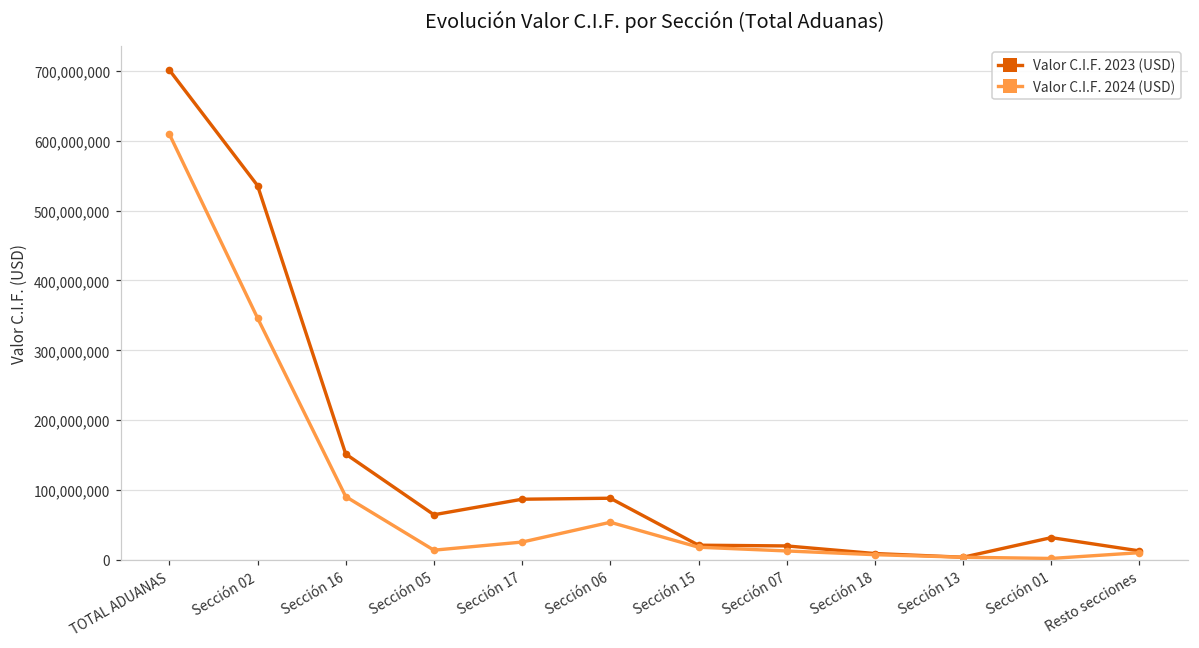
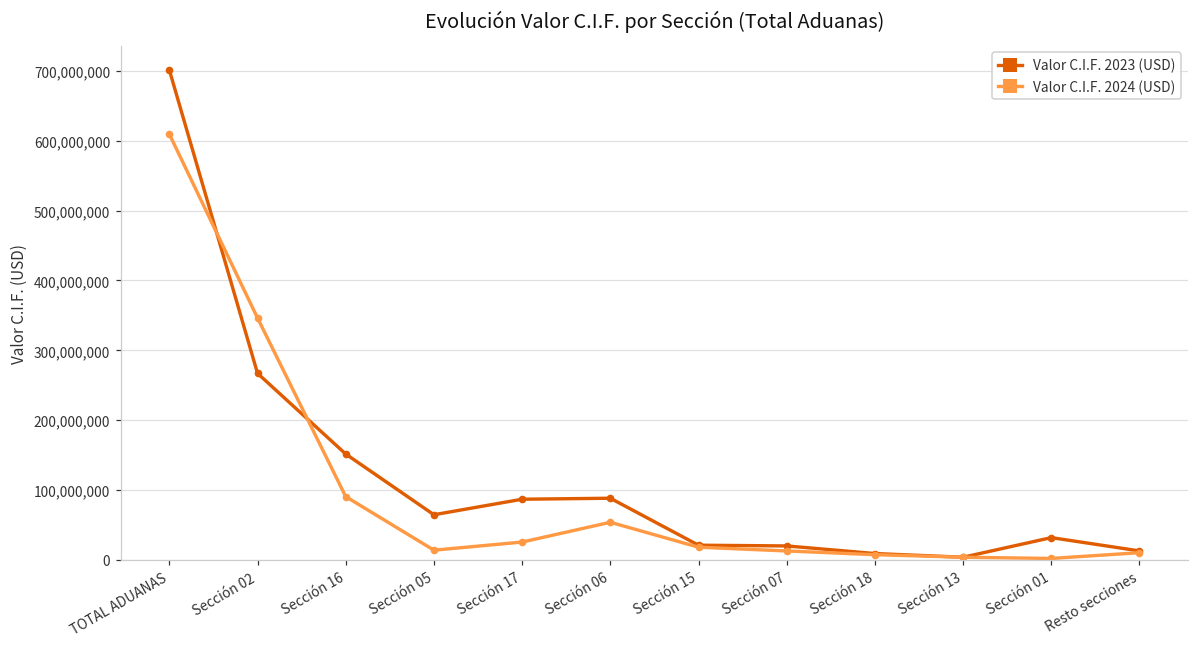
Valor C.I.F. 2023 (USD), Sección 02: 540,000,000 -> 270,000,000
